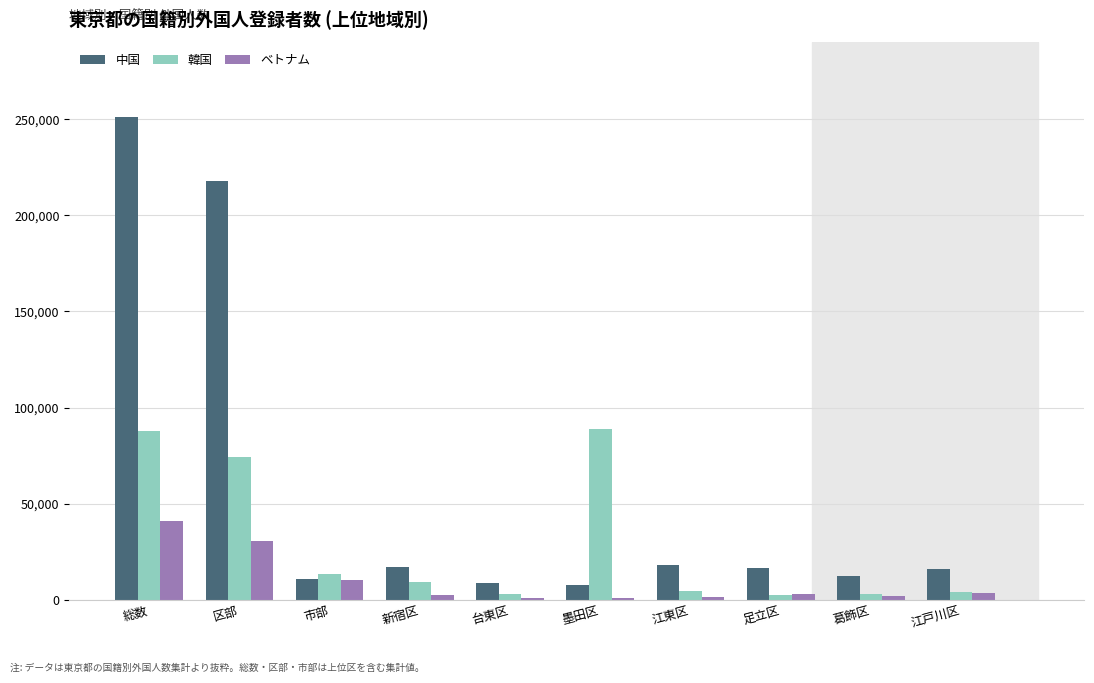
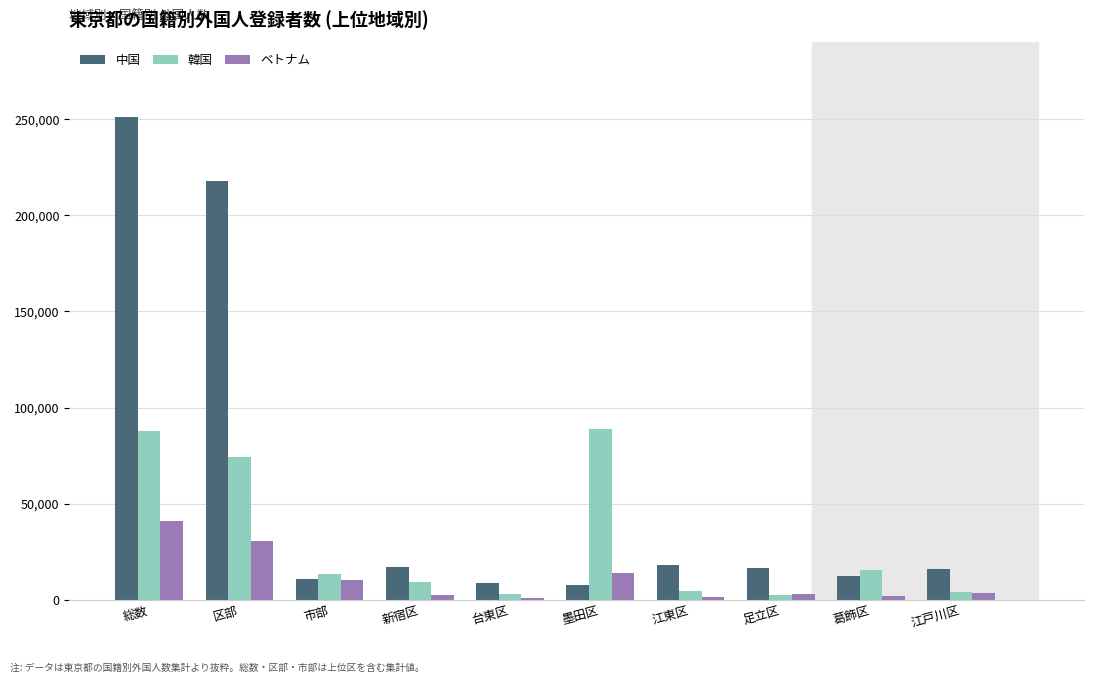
ベトナム, 墨田区: 1,000 -> 14,000
韓国, 葛飾区: 3,000 -> 15,000
